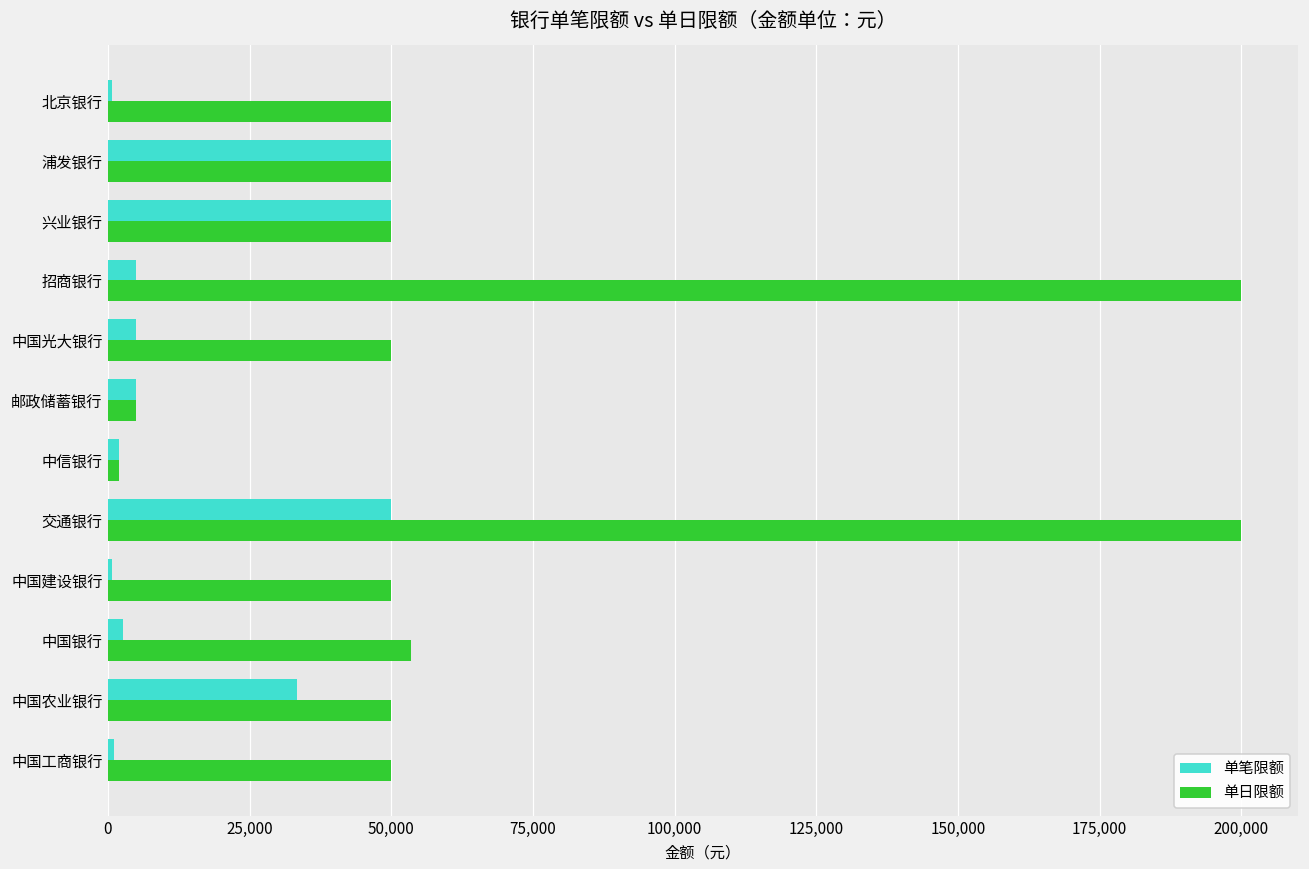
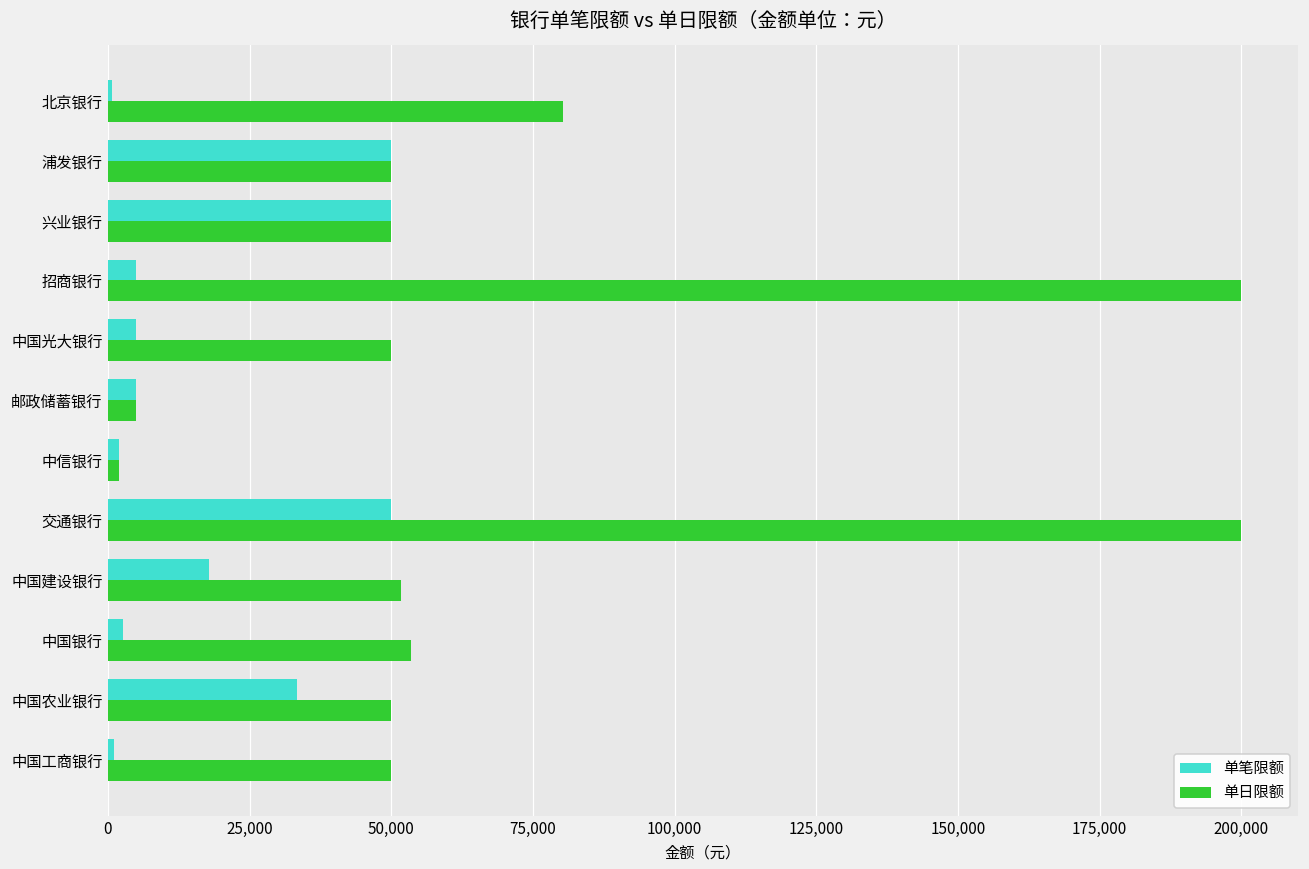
单日限额, 北京银行: 50,000 -> 80,000
单笔限额, 中国建设银行: 1,000 -> 18,000
单日限额, 中国建设银行: 50,000 -> 52,000
